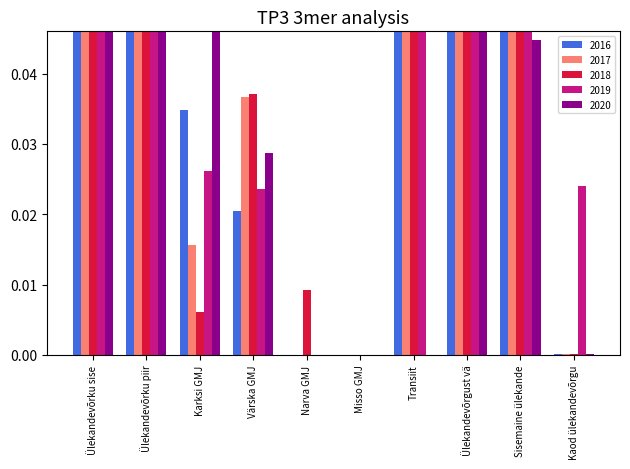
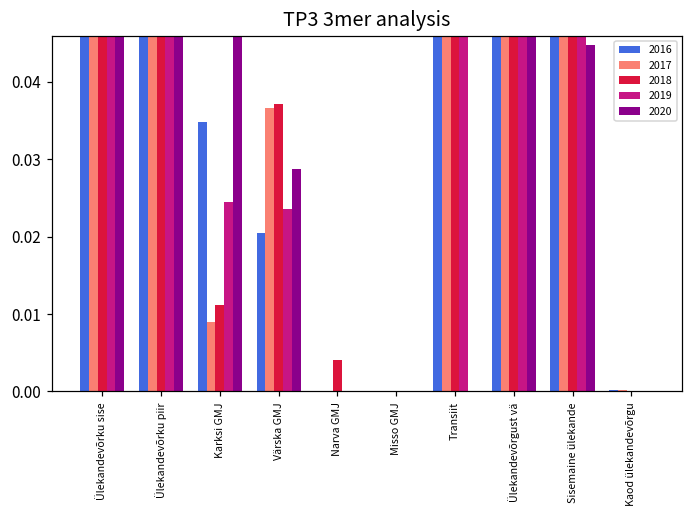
2017, Karksi GMJ: 0.016 -> 0.009
2018, Karksi GMJ: 0.006 -> 0.011
2019, Karksi GMJ: 0.026 -> 0.024
2018, Narva GMJ: 0.009 -> 0.004
2019, Kaod ülekandevõrgu: 0.024 -> 0.000
